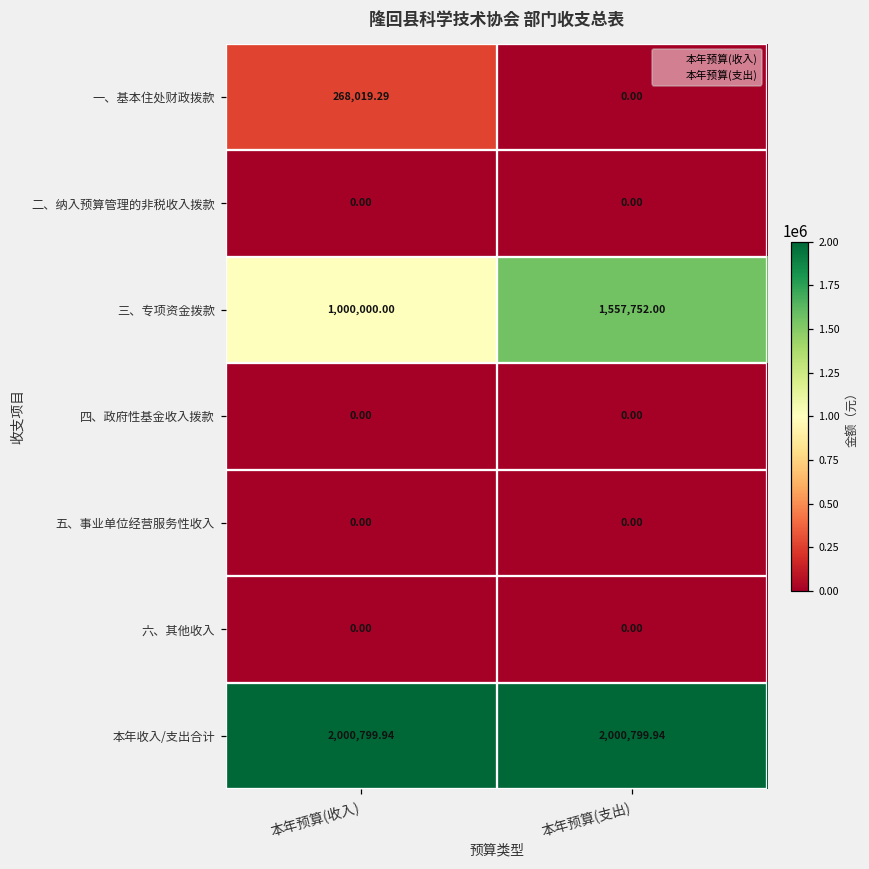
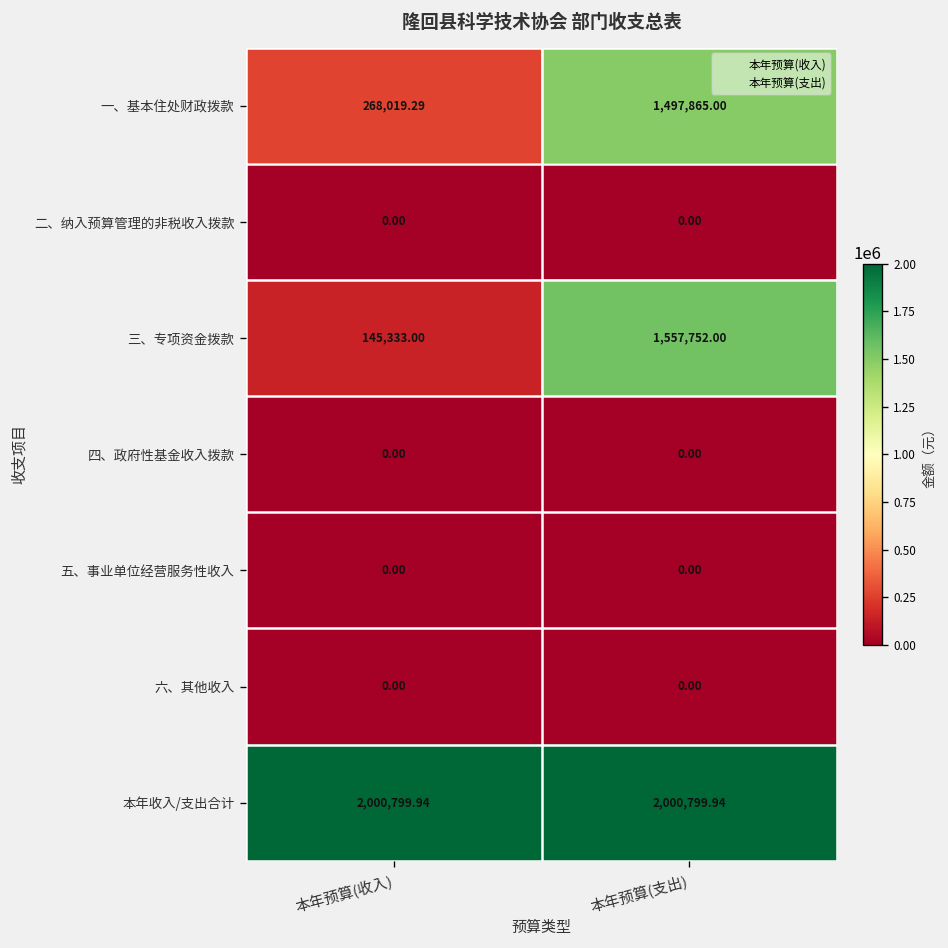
一、基本住处财政拨款, 本年预算(支出): 0.00 -> 1,497,865.00
三、专项资金拨款, 本年预算(收入): 1,000,000.00 -> 145,333.00
